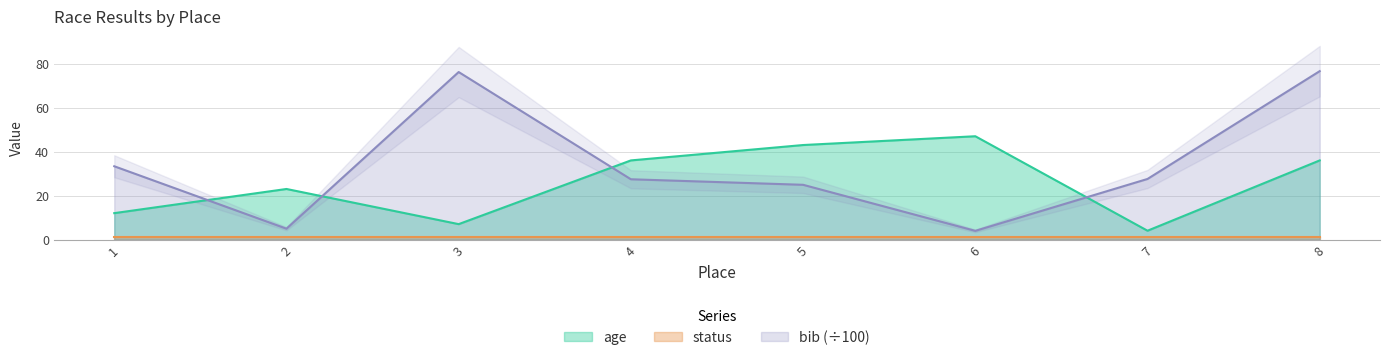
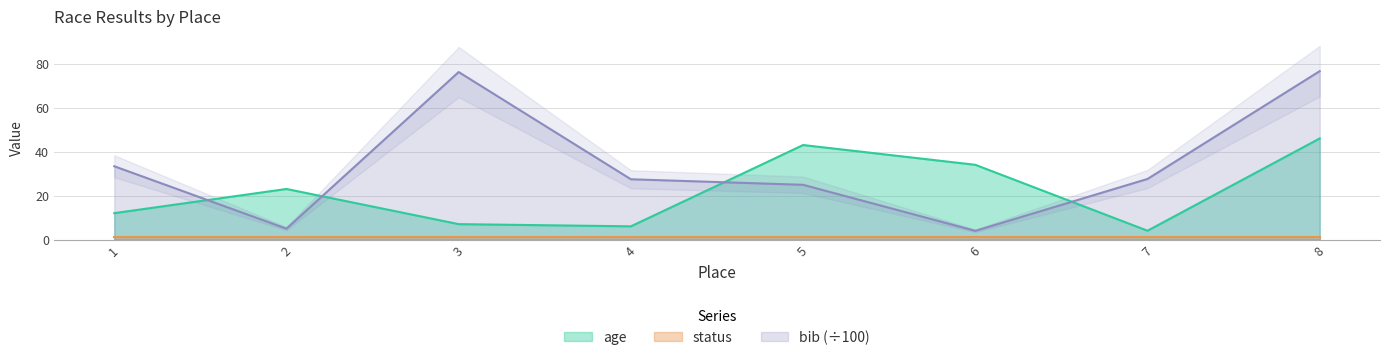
age, 4: 36 -> 6
age, 6: 47 -> 34
age, 8: 36 -> 46
